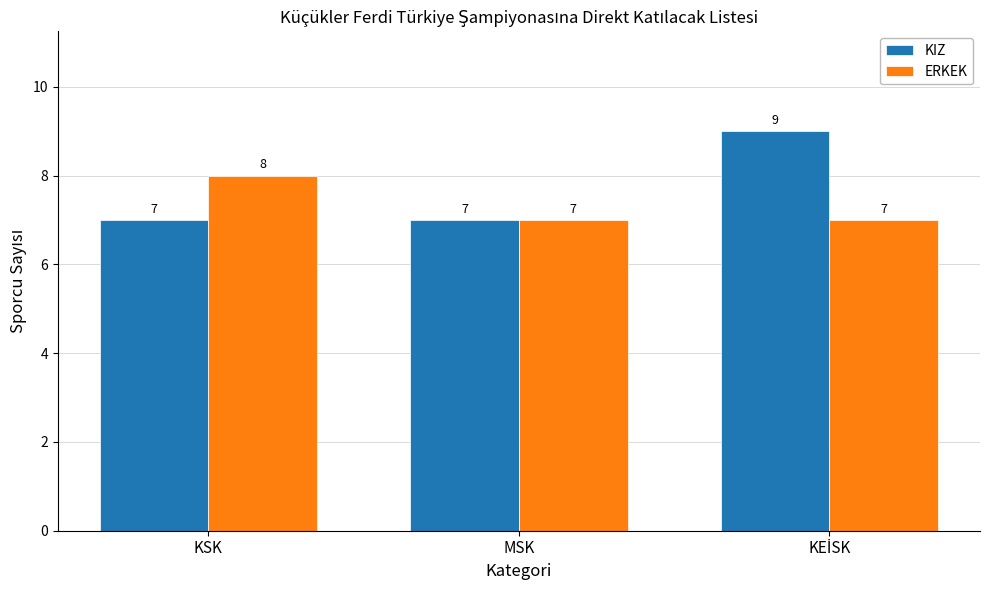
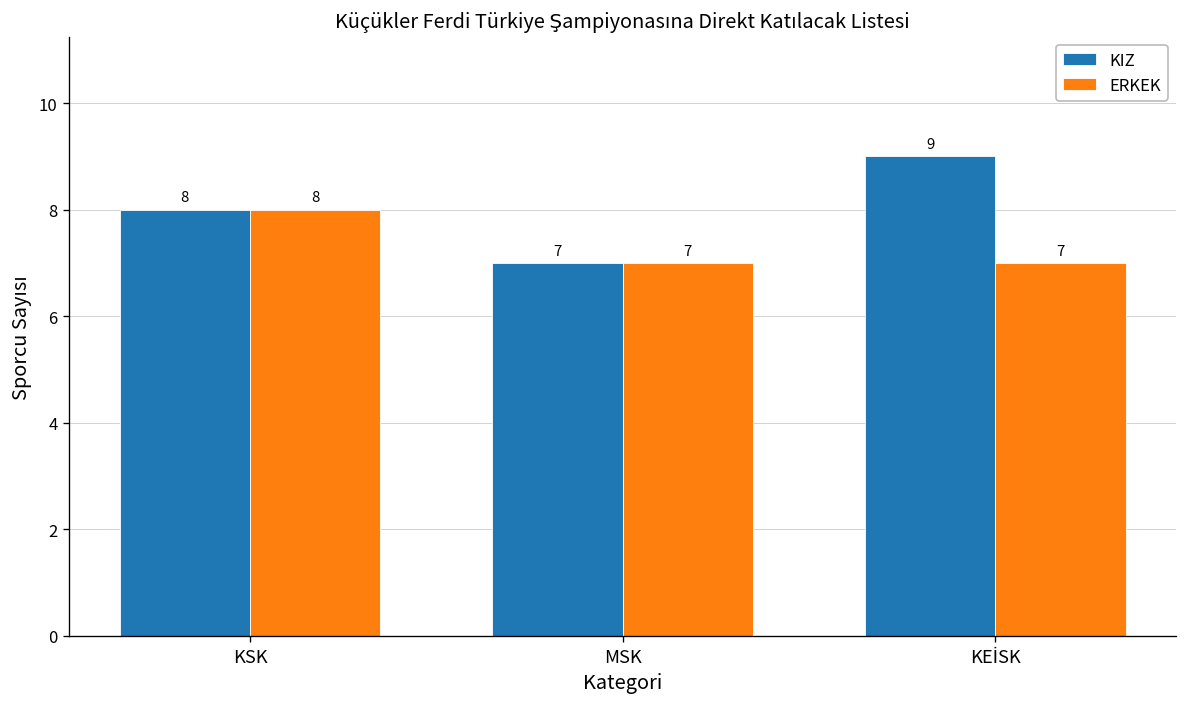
KIZ, KSK: 7 -> 8
